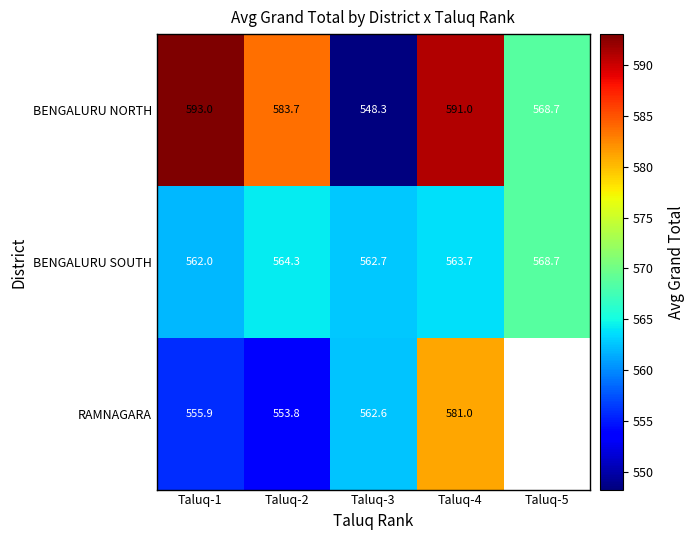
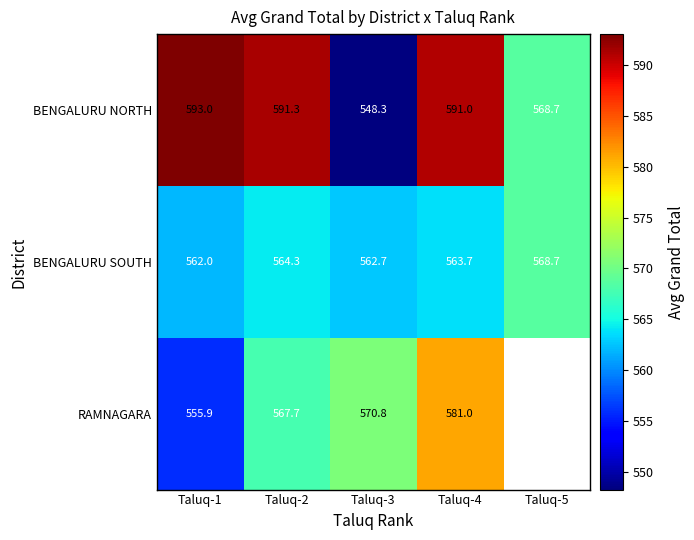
BENGALURU NORTH, Taluq-2: 583.7 -> 591.3
RAMNAGARA, Taluq-2: 553.8 -> 567.7
RAMNAGARA, Taluq-3: 562.6 -> 570.8
